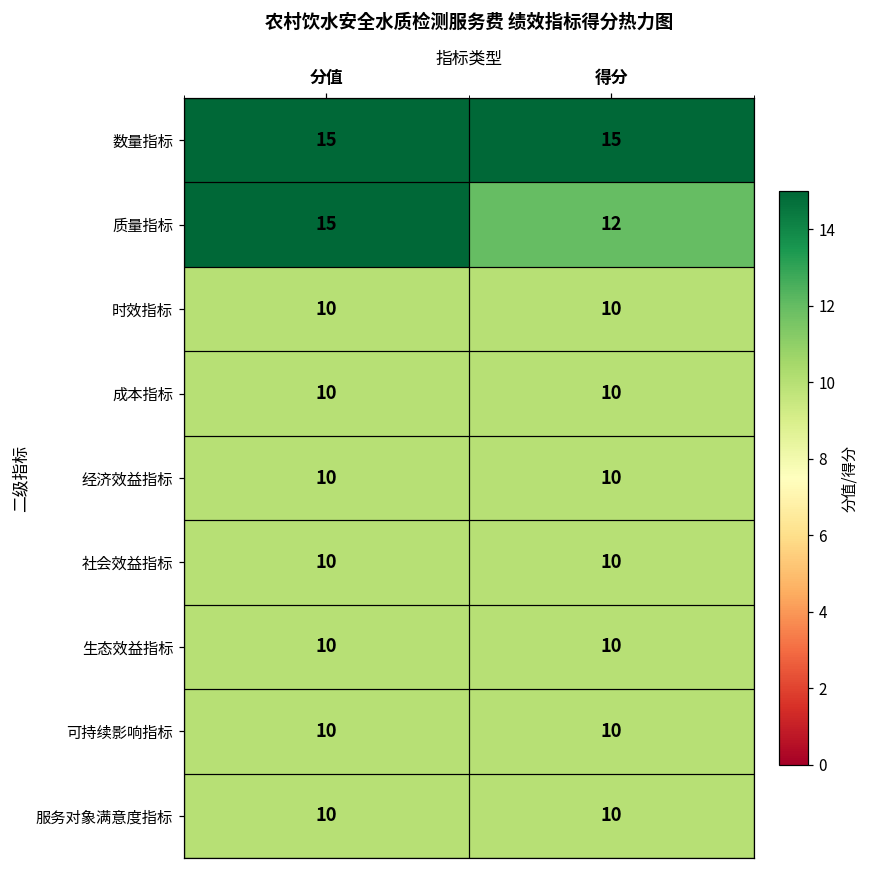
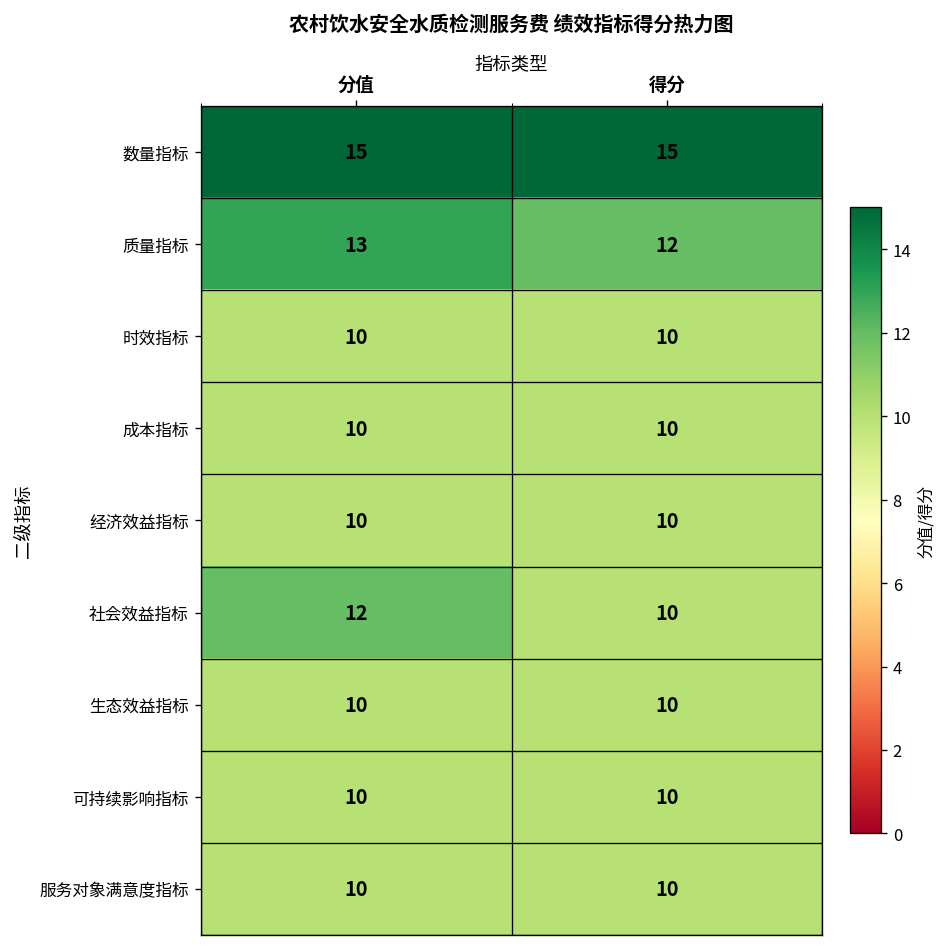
质量指标, 分值: 15 -> 13
社会效益指标, 分值: 10 -> 12
